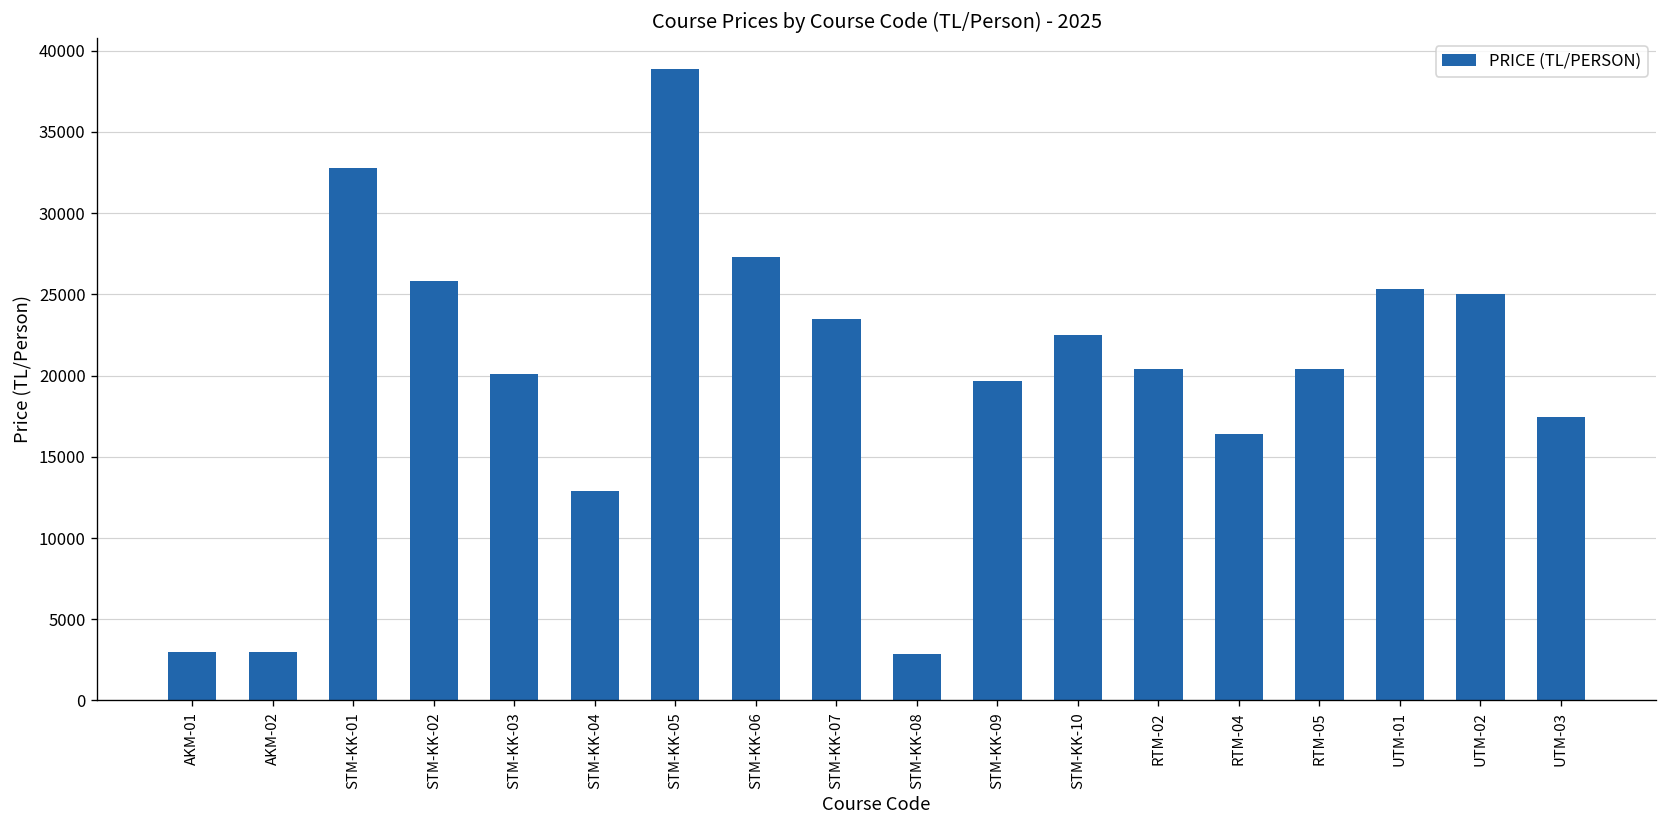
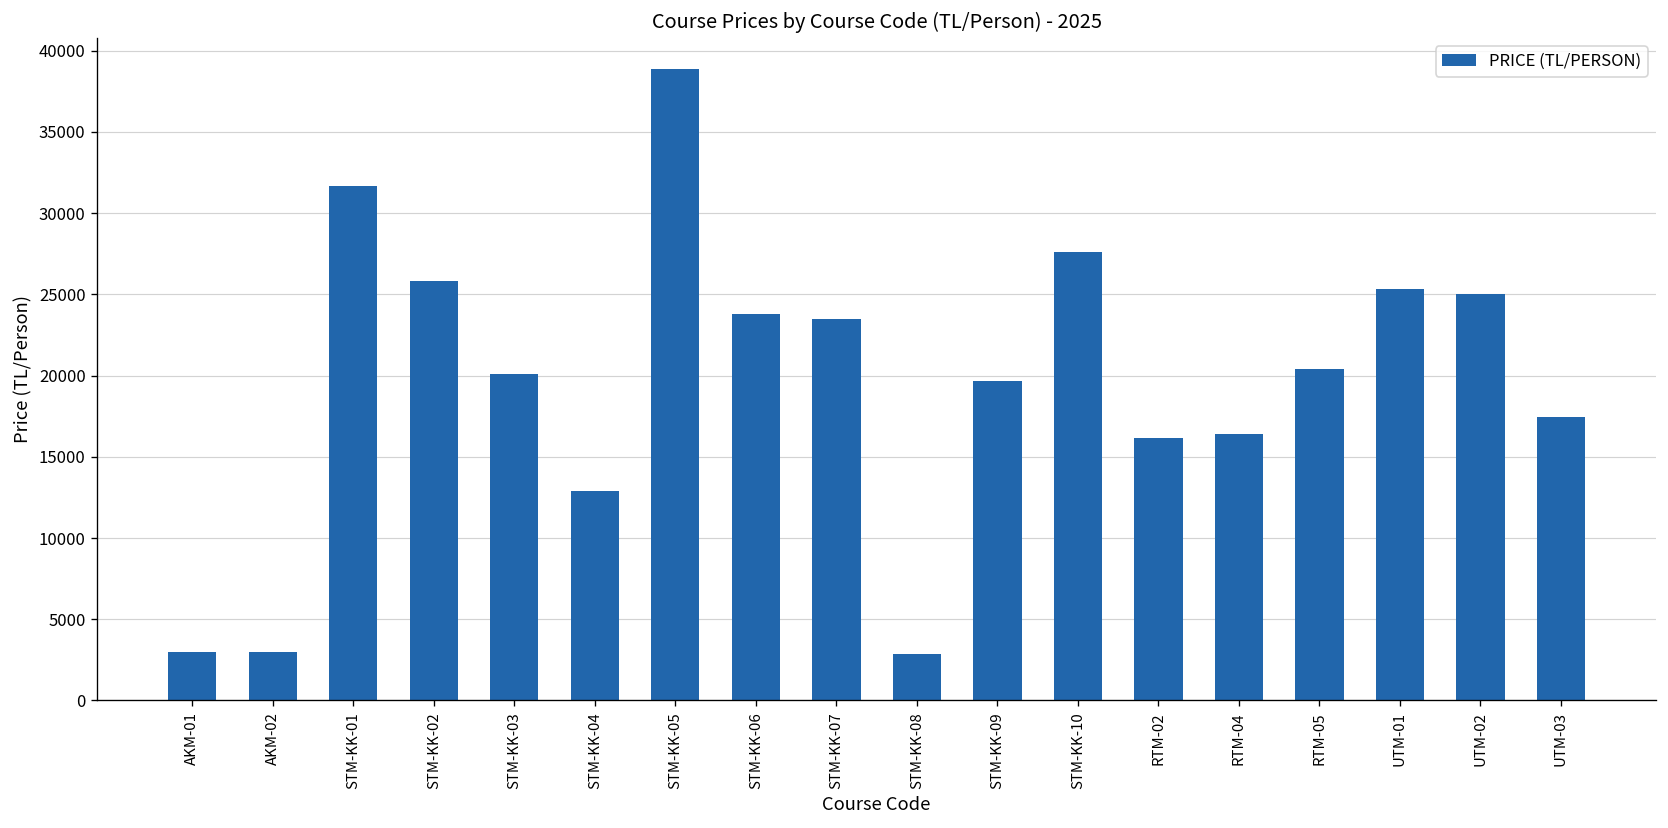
STM-KK-01: 32800 -> 31700
STM-KK-06: 27300 -> 23800
STM-KK-10: 22500 -> 27600
RTM-02: 20400 -> 16200
